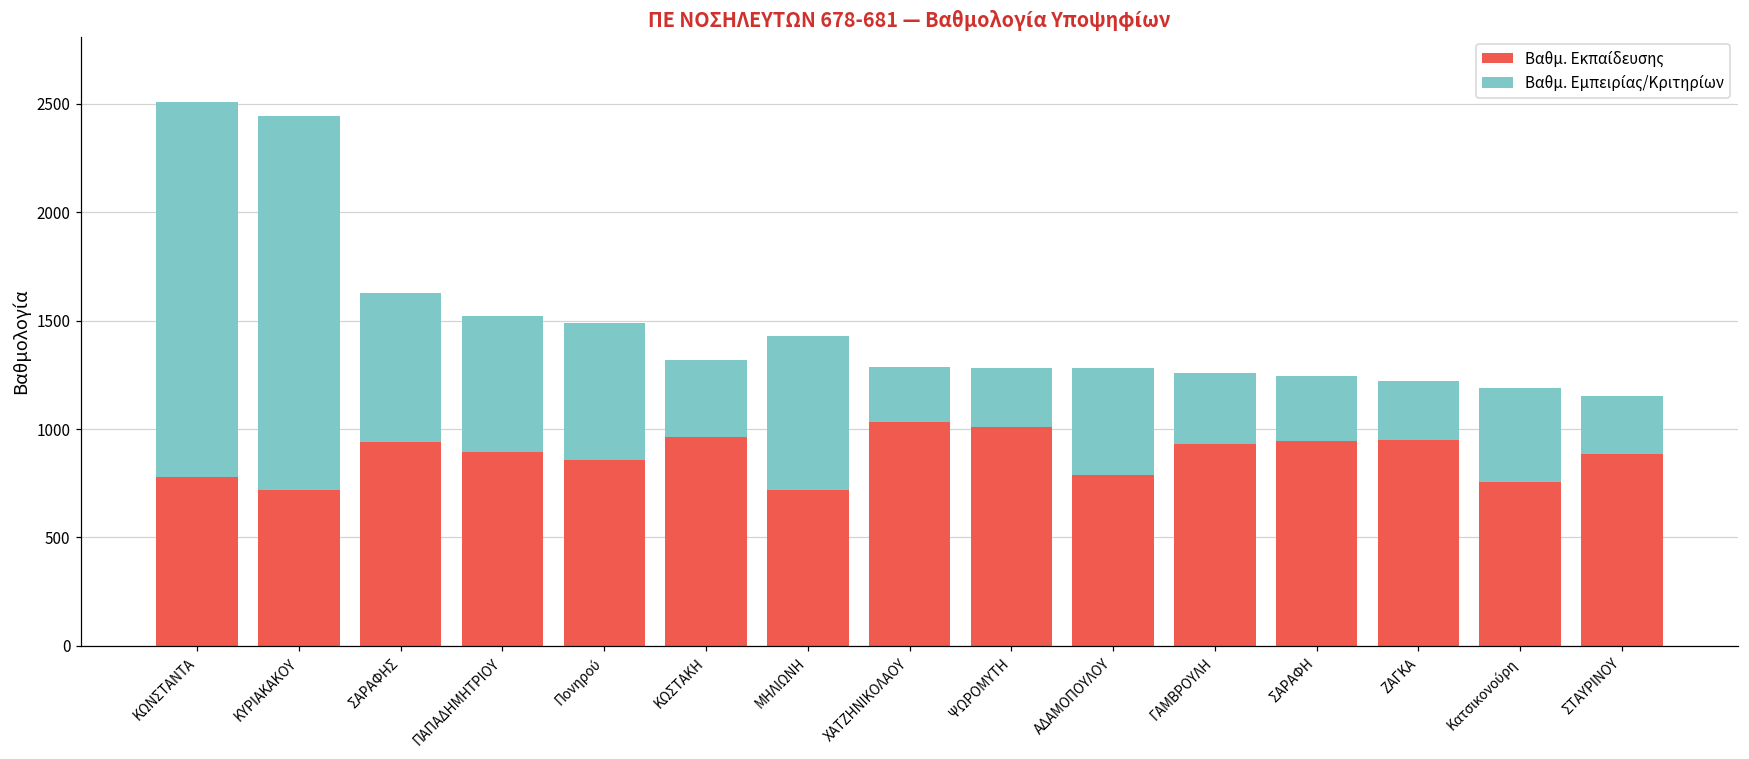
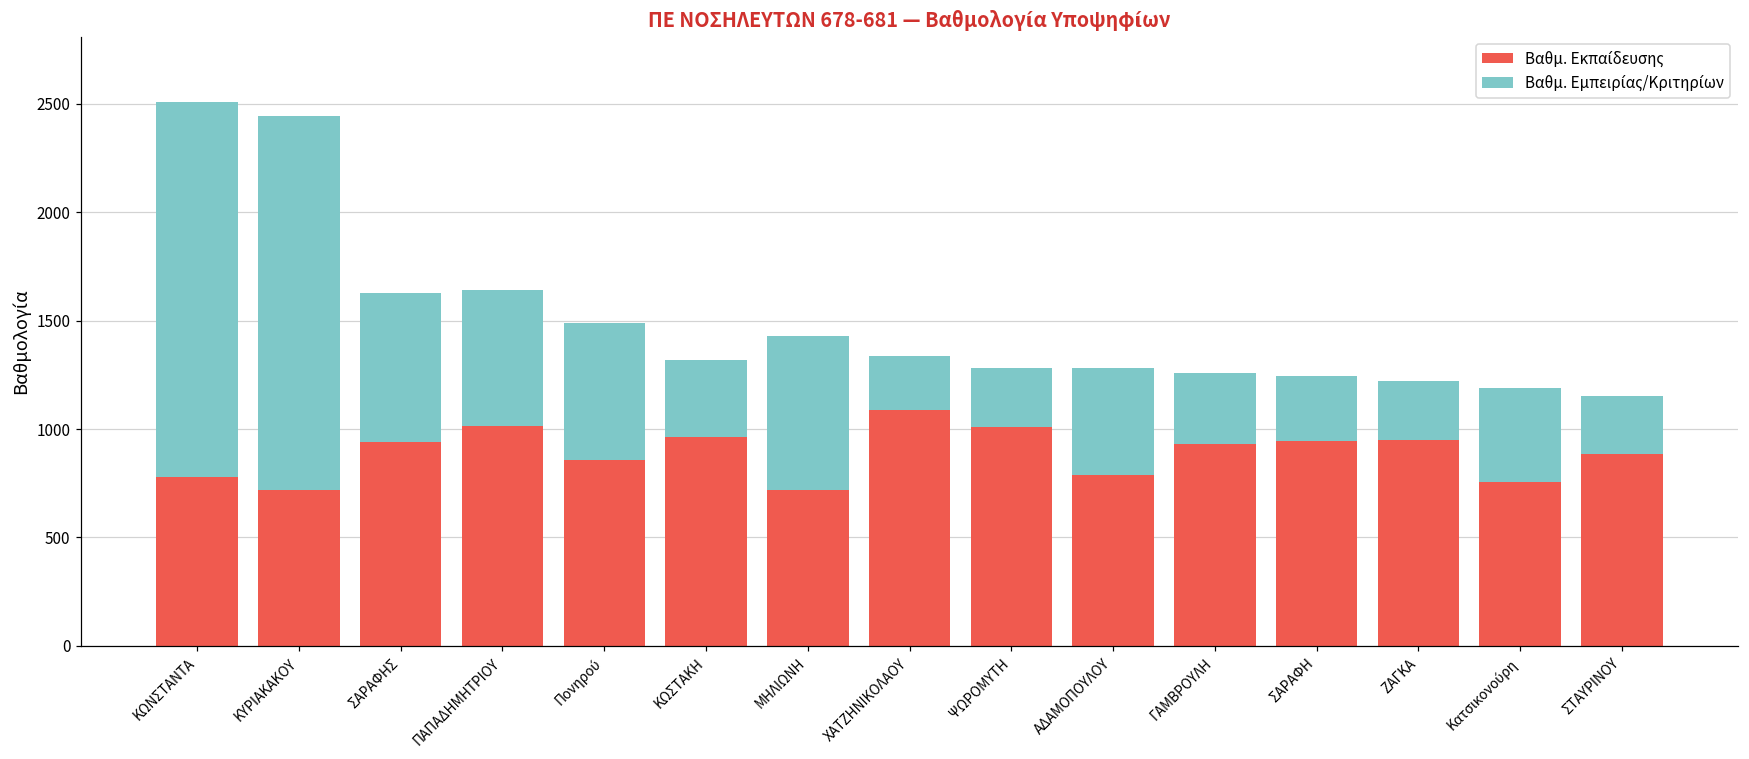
Βαθμ. Εκπαίδευσης, ΠΑΠΑΔΗΜΗΤΡΙΟΥ: 890 -> 1010
Βαθμ. Εκπαίδευσης, ΧΑΤΖΗΝΙΚΟΛΑΟΥ: 1030 -> 1090
